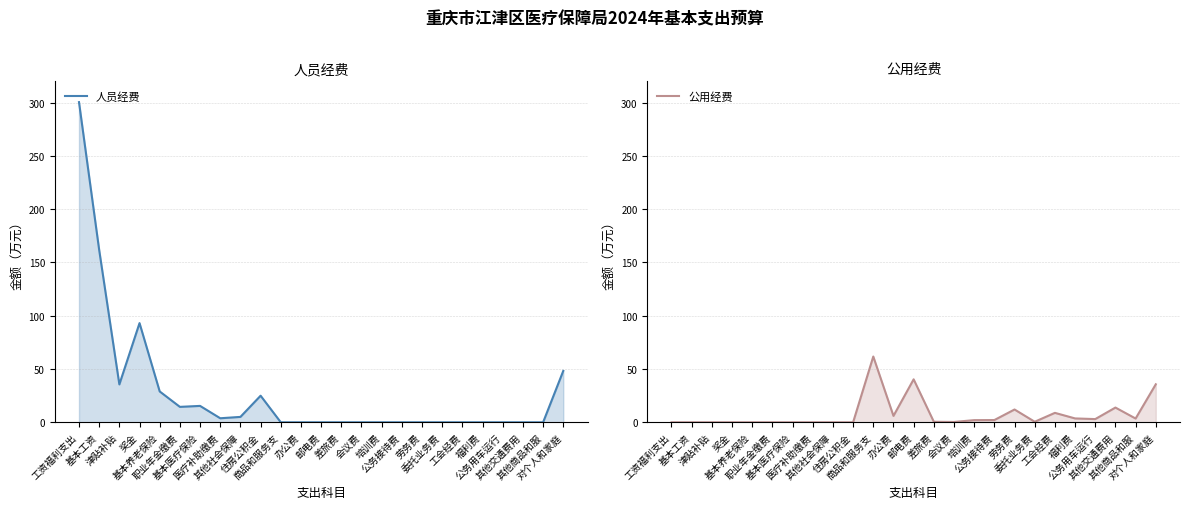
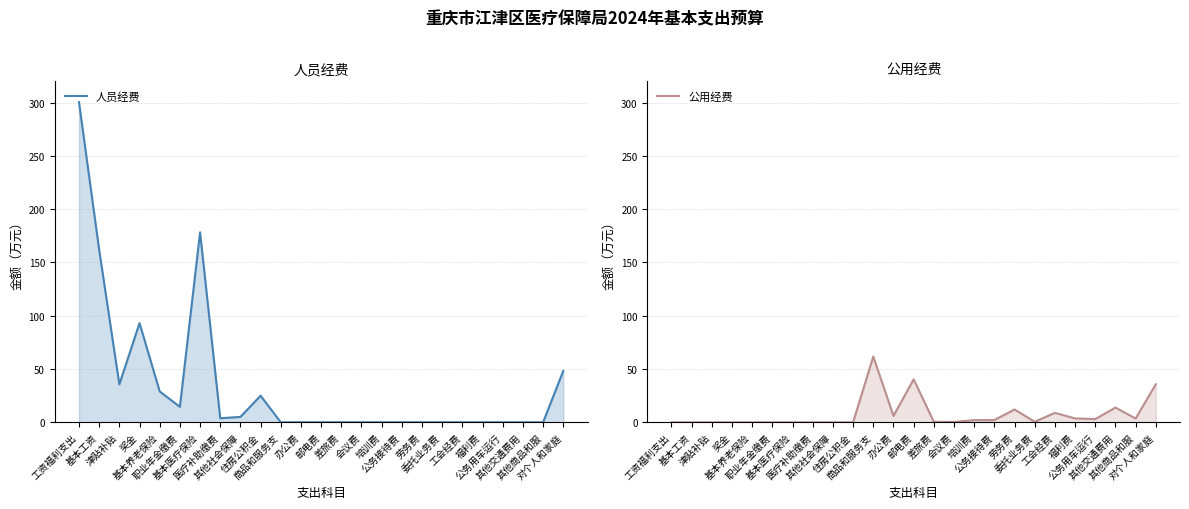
人员经费, 基本医疗保险: 15 -> 178
